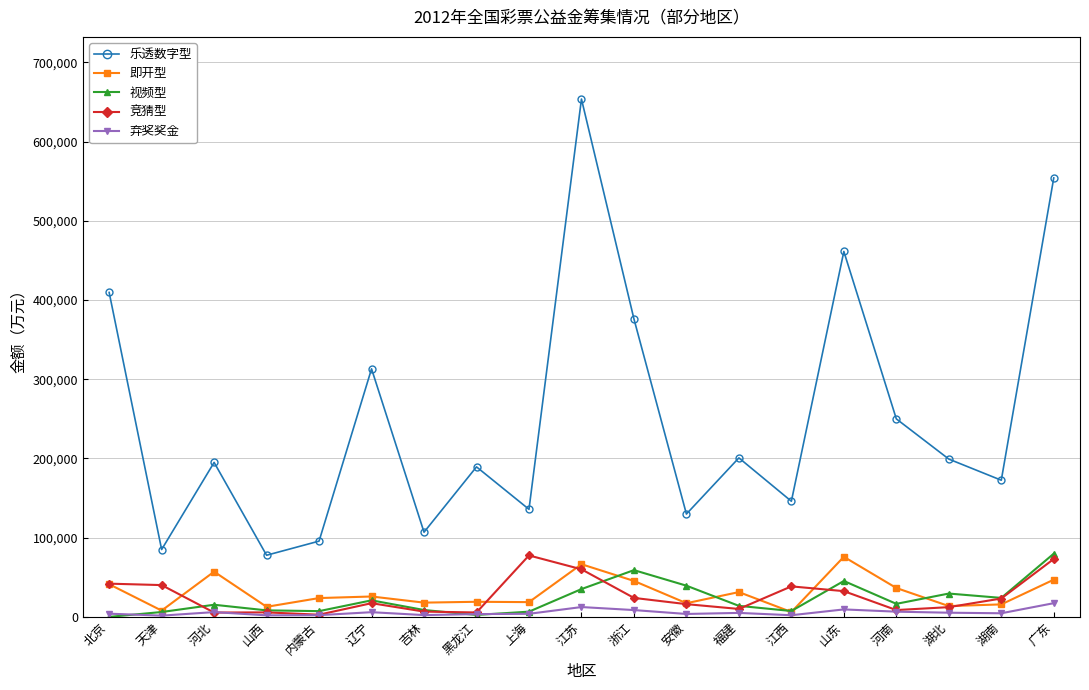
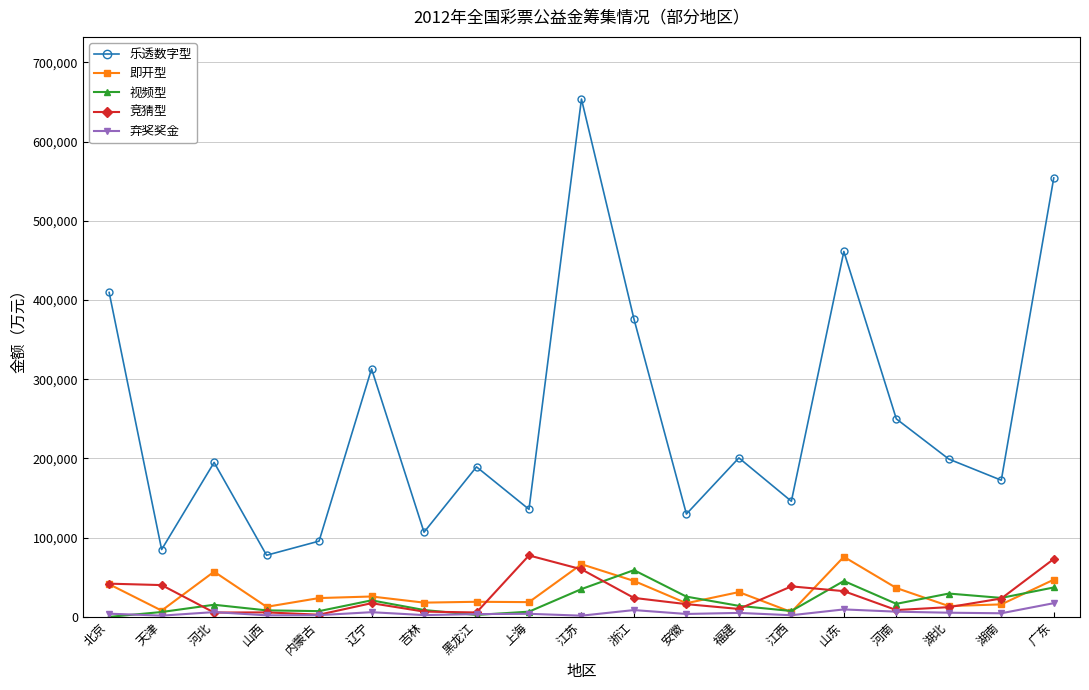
弃奖奖金, 江苏: 10,000 -> 0
视频型, 安徽: 40,000 -> 30,000
视频型, 广东: 80,000 -> 40,000
